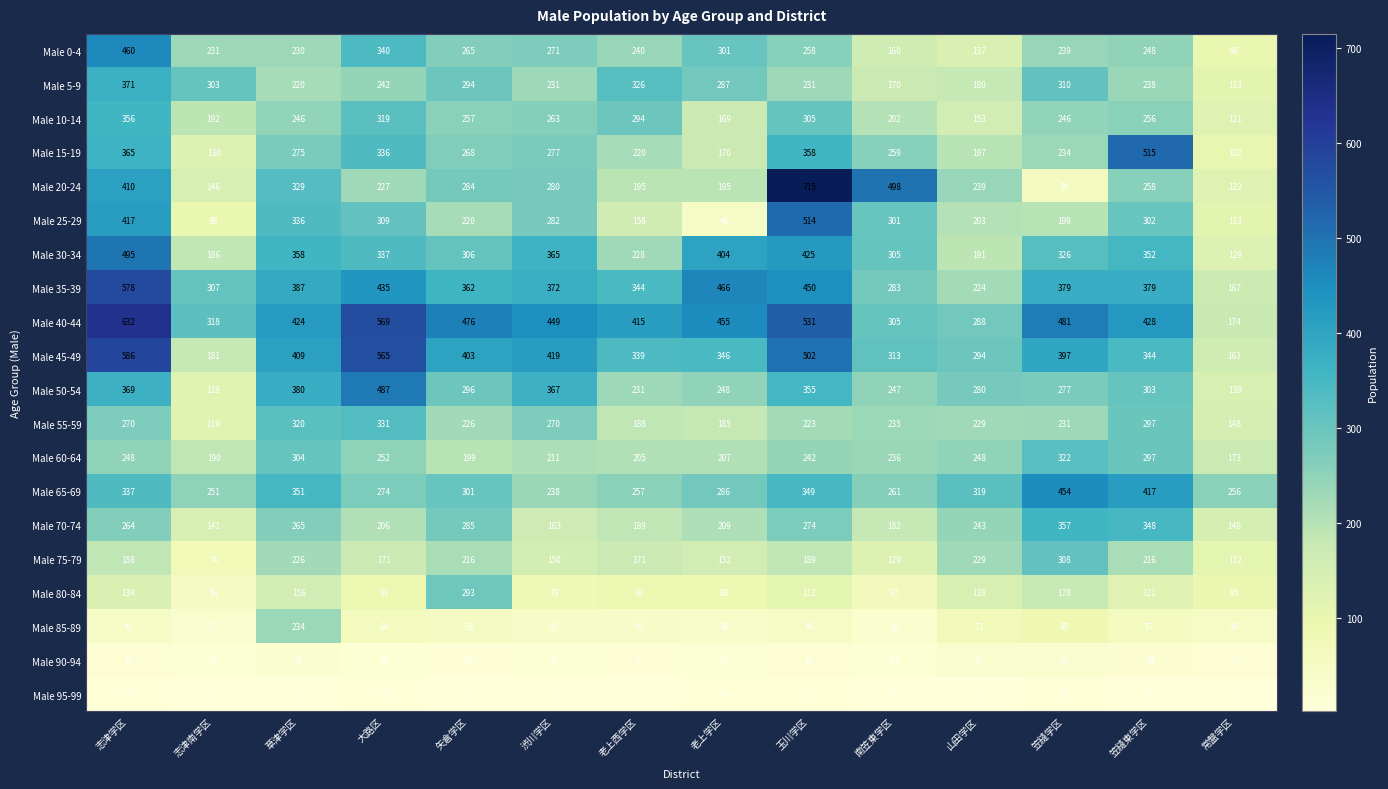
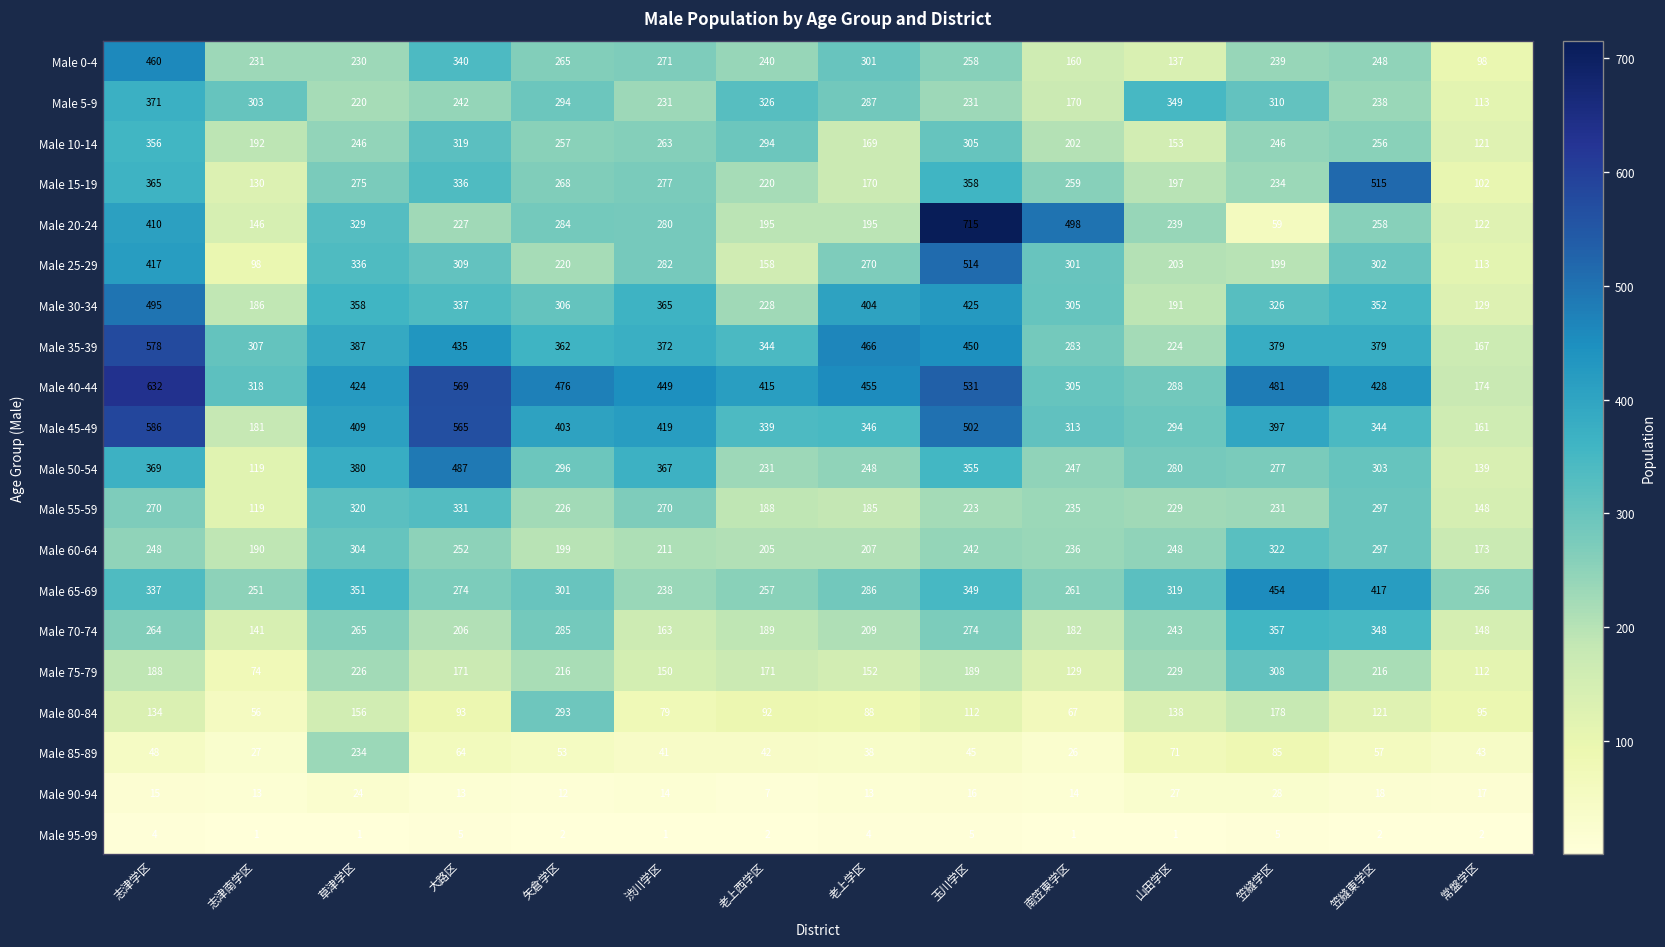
Male 5-9, 山田学区: 180 -> 349
Male 25-29, 老上学区: 46 -> 270
